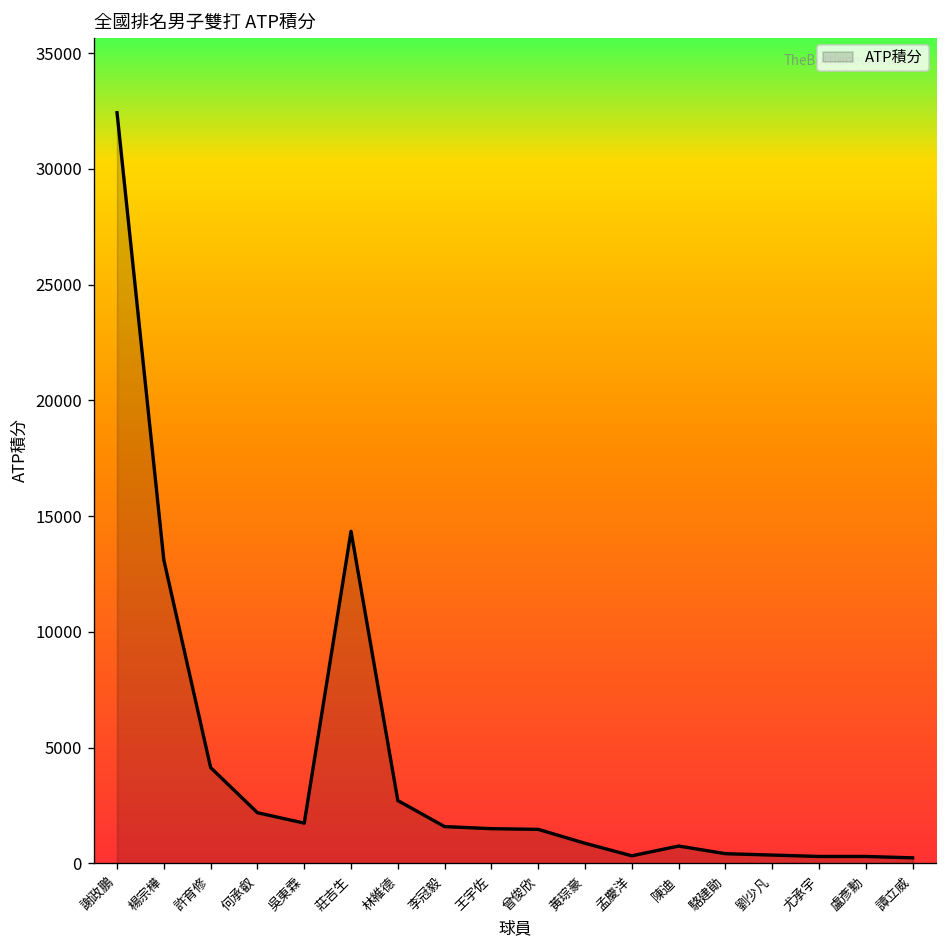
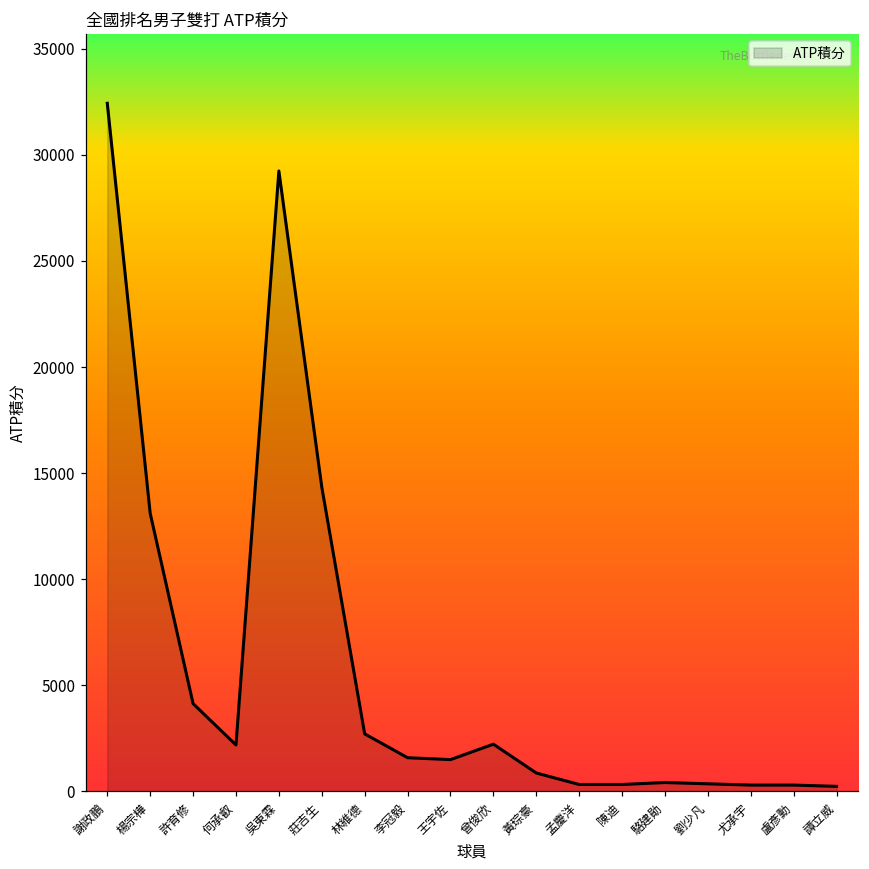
吳東霖: 1700 -> 29200
曾俊欣: 1500 -> 2200
陳迪: 800 -> 300
